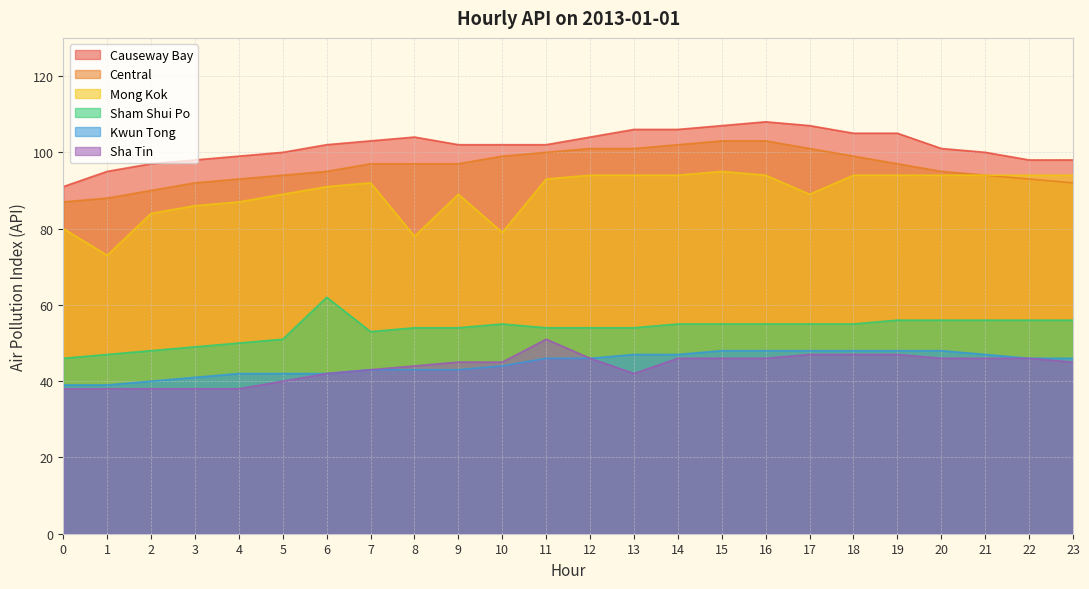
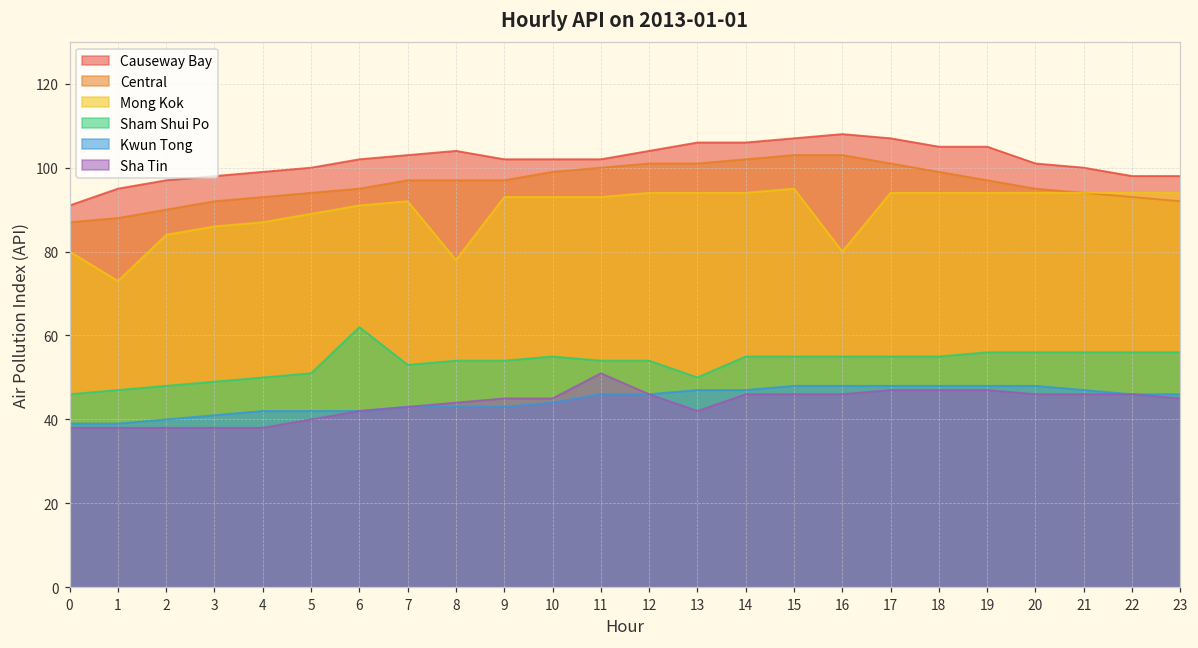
Mong Kok, 9: 89 -> 93
Mong Kok, 10: 79 -> 93
Sham Shui Po, 13: 54 -> 50
Mong Kok, 16: 94 -> 80
Mong Kok, 17: 89 -> 94
